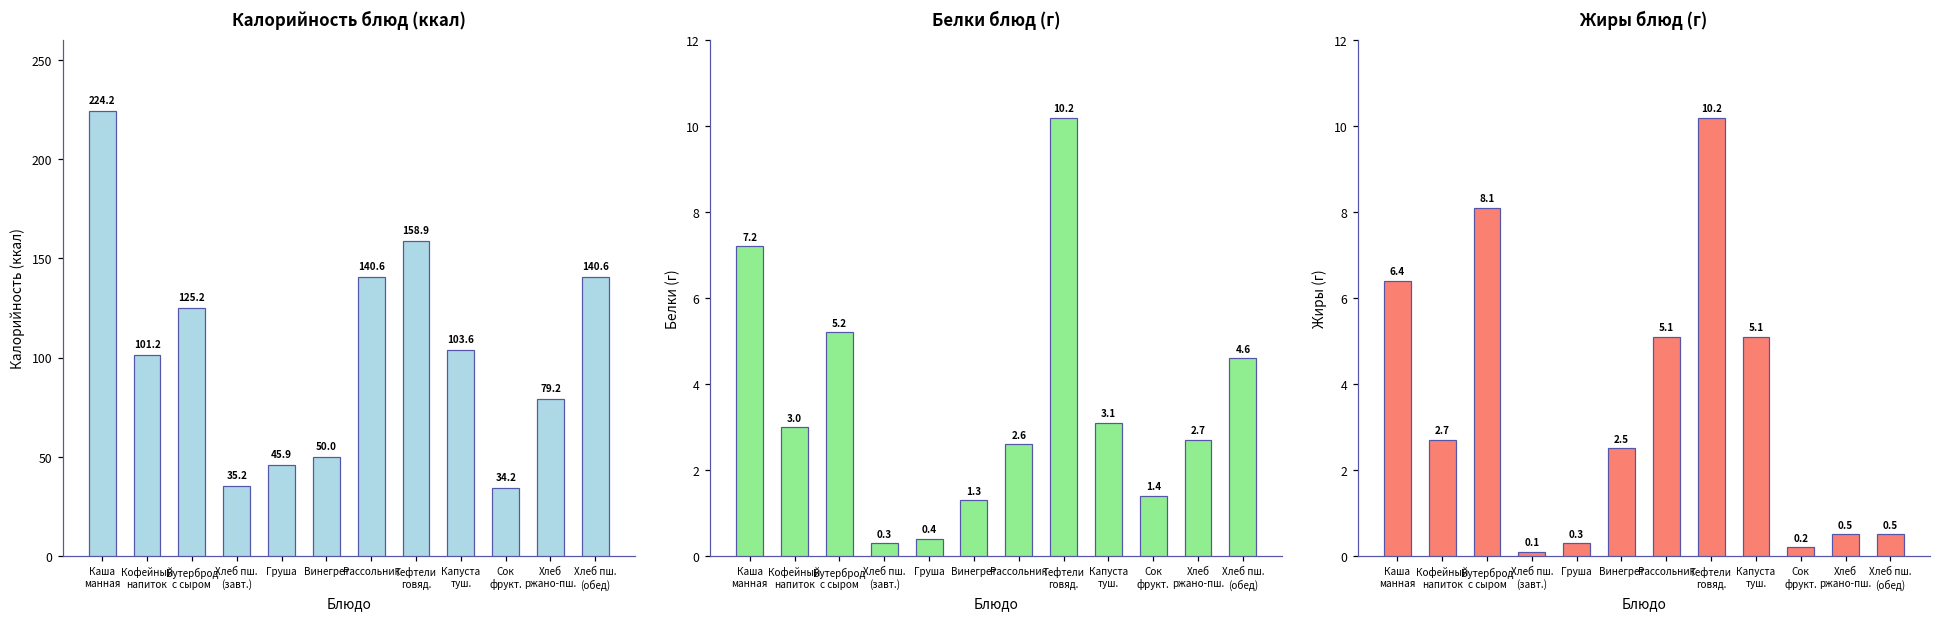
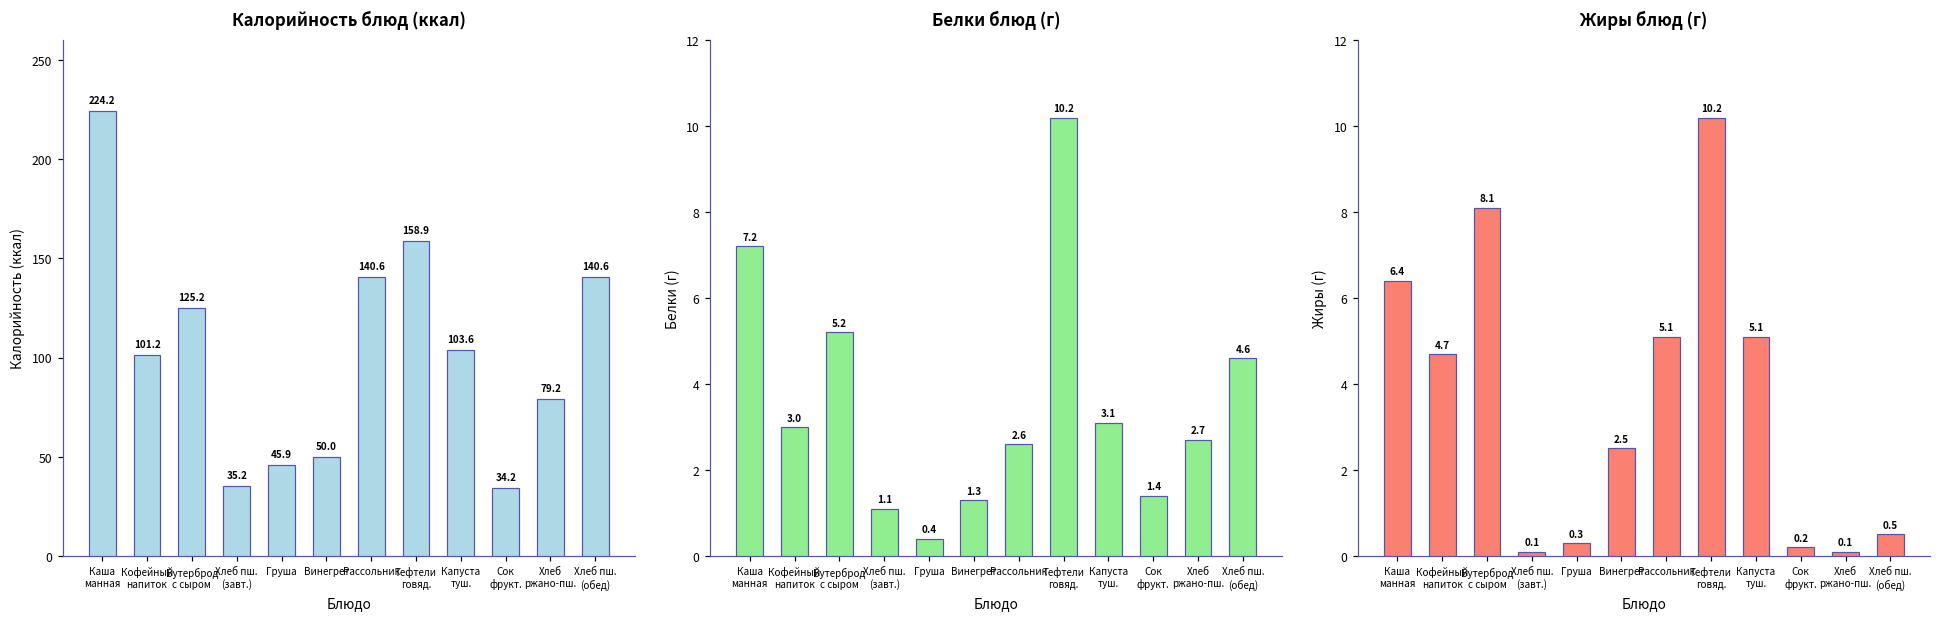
Белки блюд (г), Хлеб пш. (завт.): 0.3 -> 1.1
Жиры блюд (г), Кофейный напиток: 2.7 -> 4.7
Жиры блюд (г), Хлеб ржано-пш.: 0.5 -> 0.1
